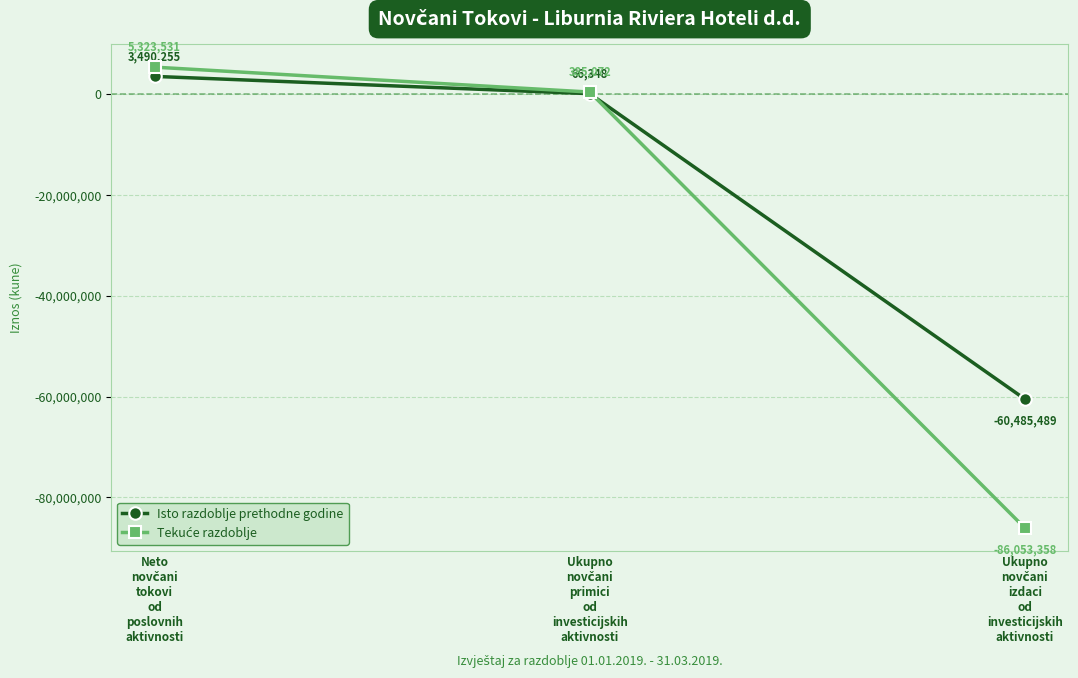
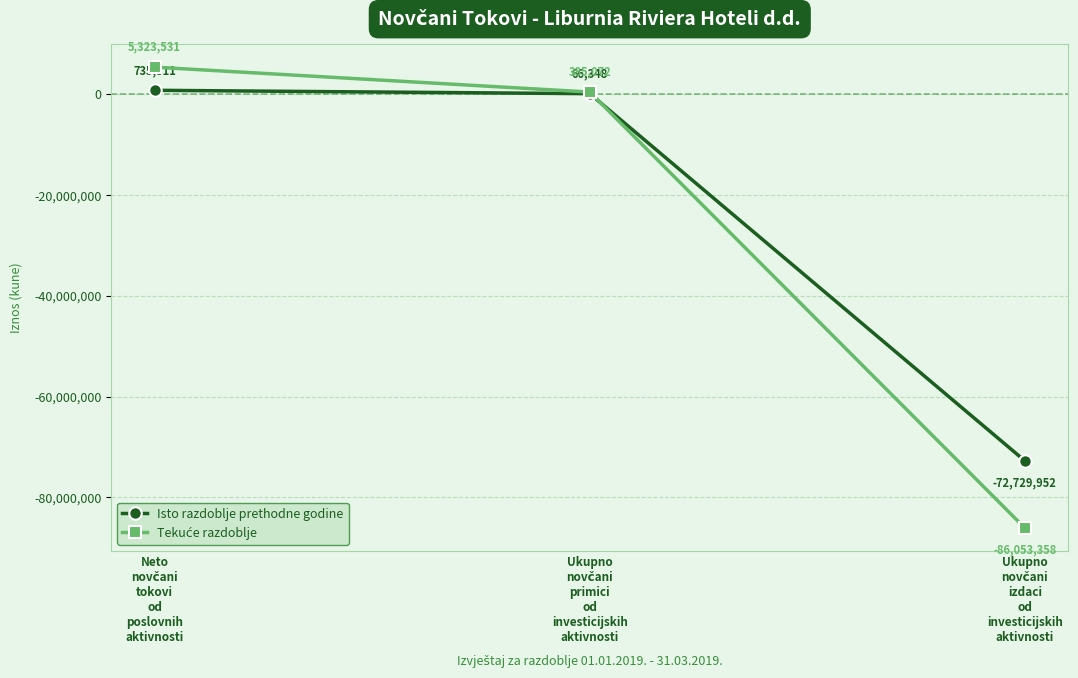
Isto razdoblje prethodne godine, Neto novčani tokovi od poslovnih aktivnosti: 3,490,255 -> 735,311
Isto razdoblje prethodne godine, Ukupno novčani izdaci od investicijskih aktivnosti: -60,485,489 -> -72,729,952
